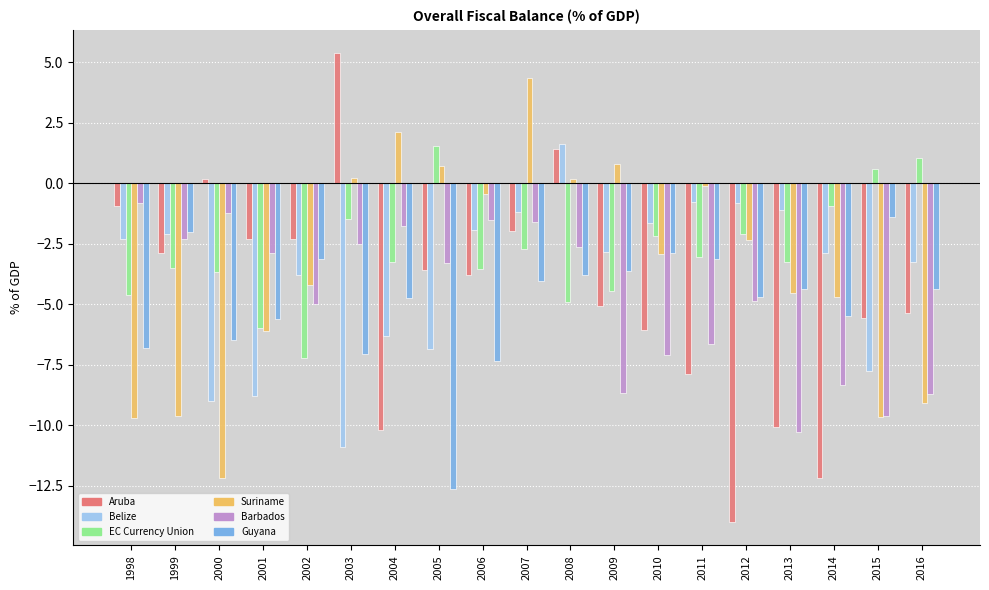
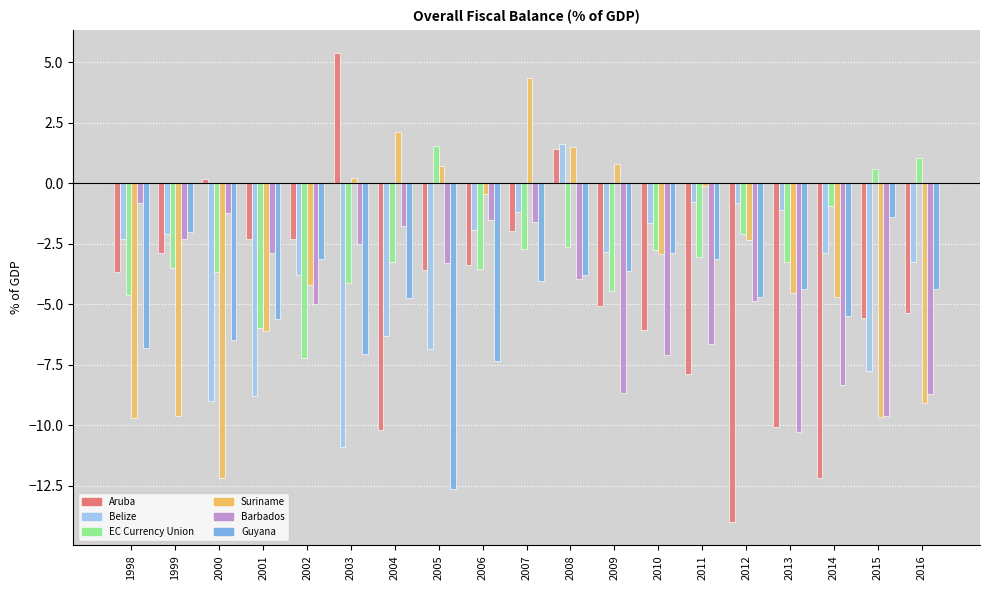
Aruba, 1998: -1.0 -> -3.7
EC Currency Union, 2003: -1.5 -> -4.1
Aruba, 2006: -3.8 -> -3.4
EC Currency Union, 2008: -4.9 -> -2.6
Suriname, 2008: 0.2 -> 1.5
Barbados, 2008: -2.6 -> -4.0
EC Currency Union, 2010: -2.2 -> -2.7
